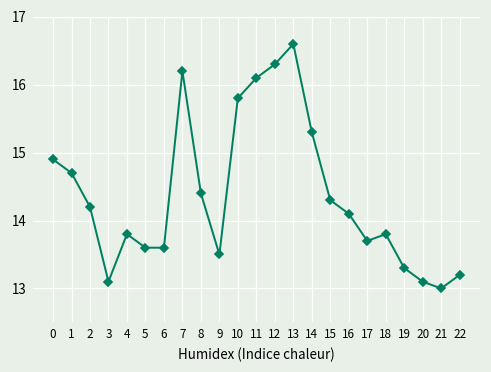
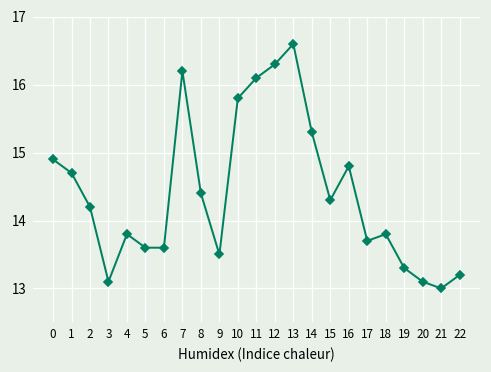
16: 14.1 -> 14.8
